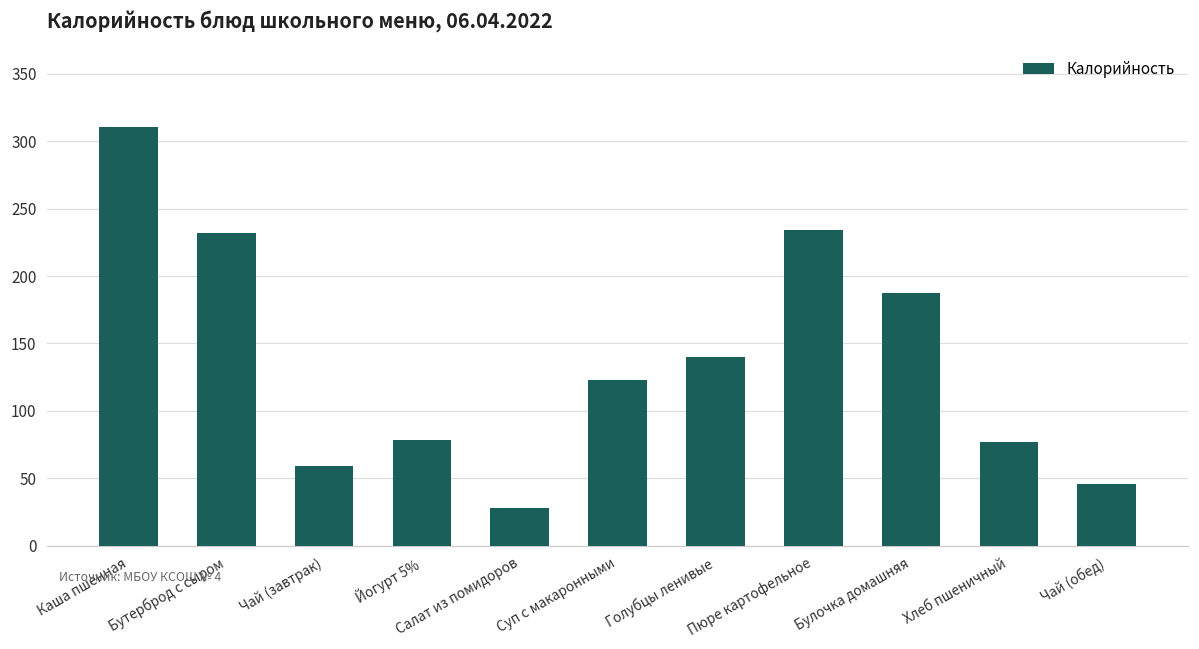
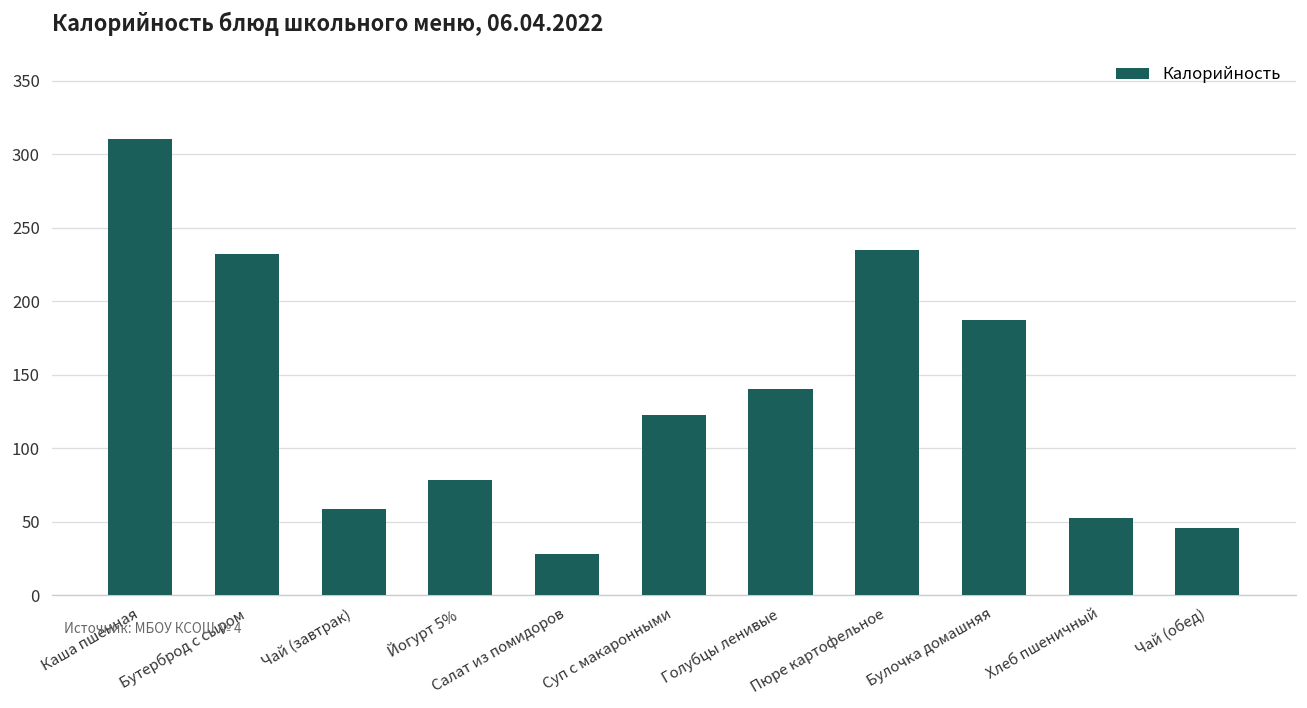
Хлеб пшеничный: 77 -> 53
